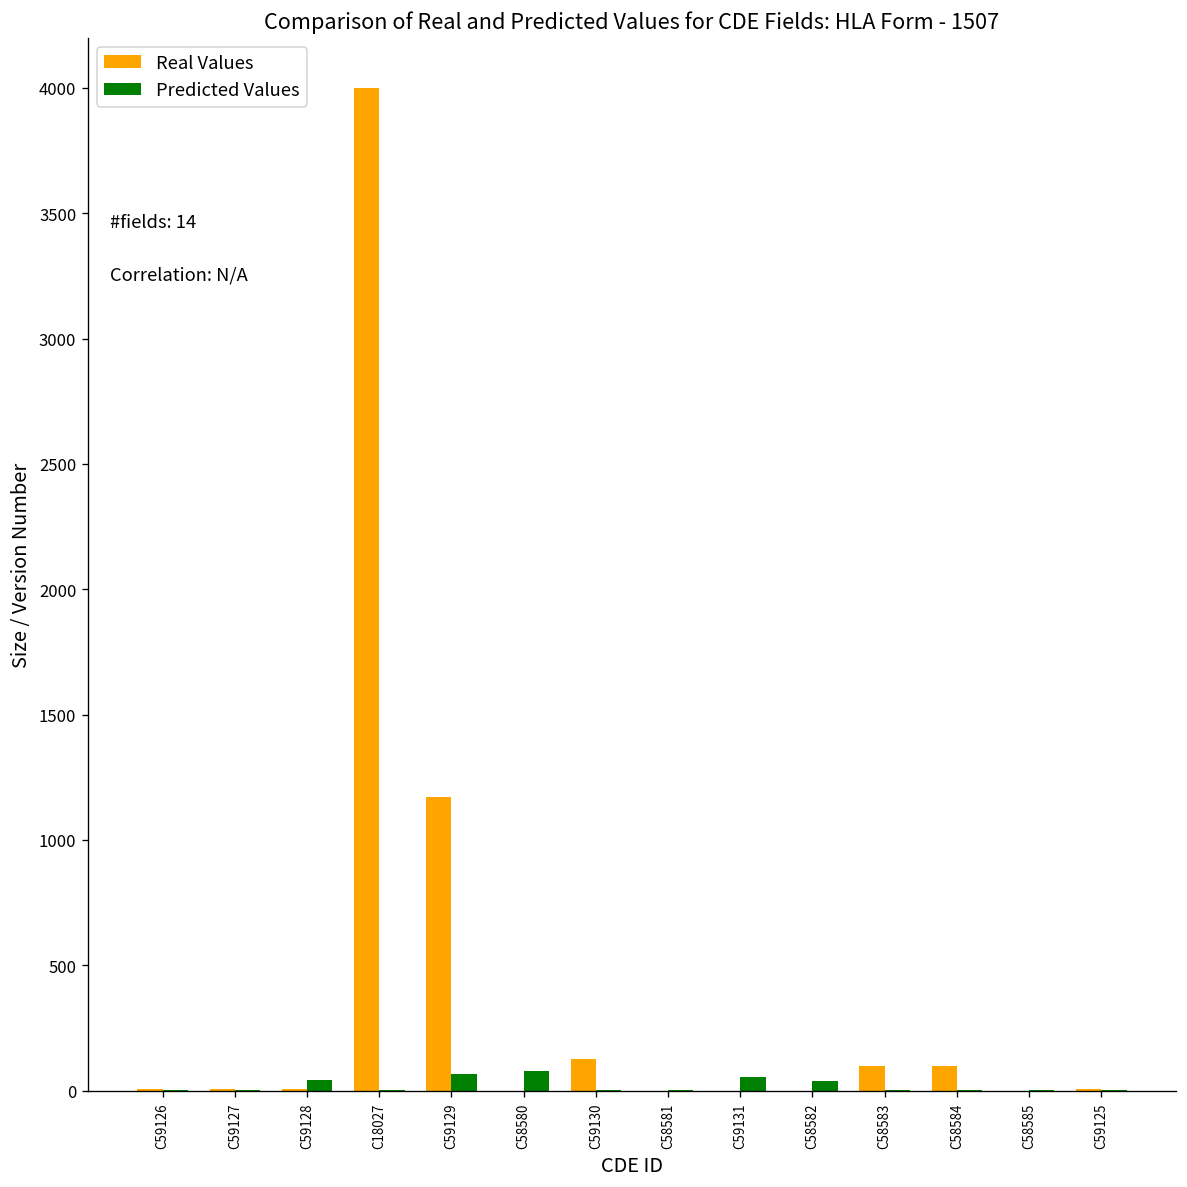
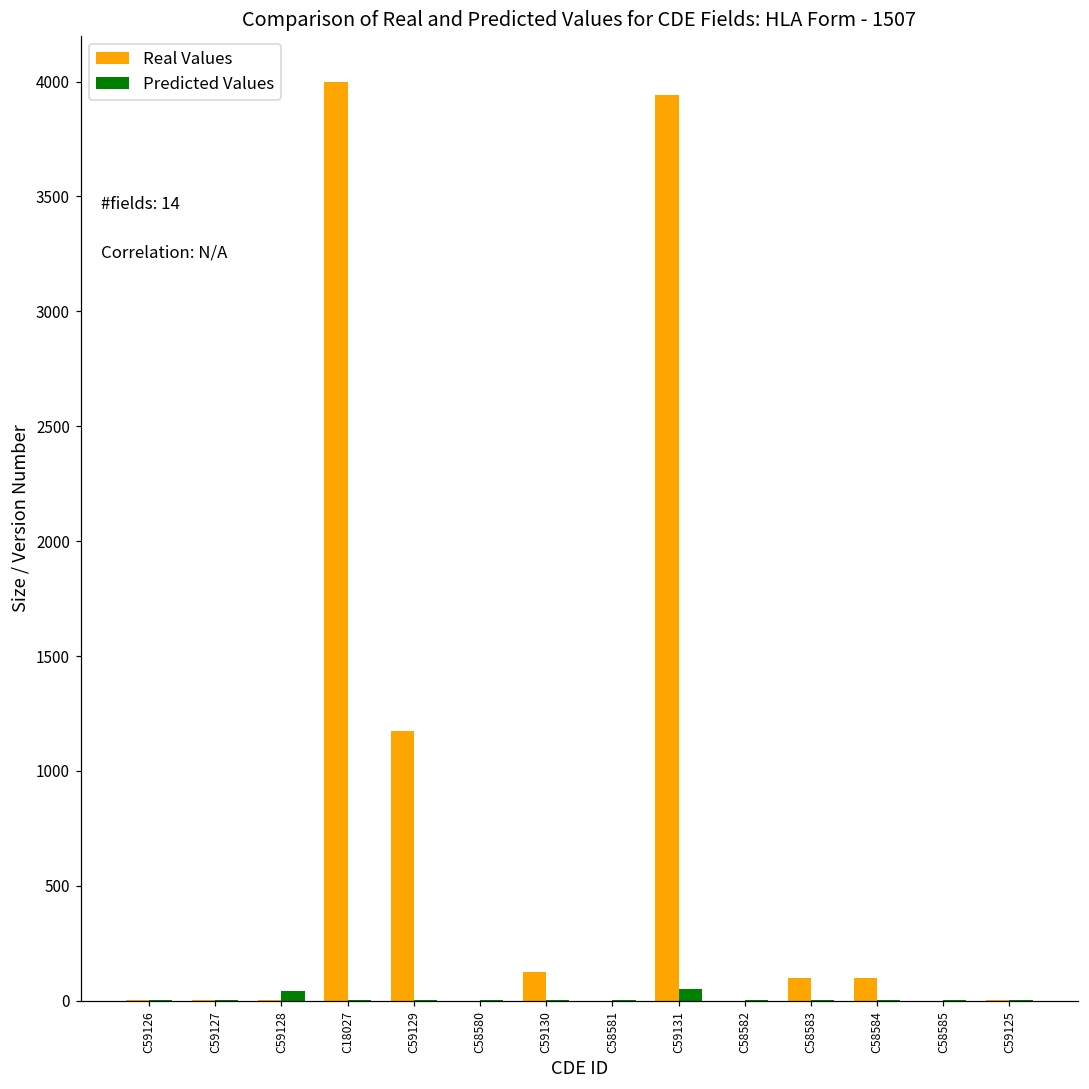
Predicted Values, C59129: 70 -> 0
Predicted Values, C58580: 80 -> 0
Real Values, C59131: 0 -> 3940
Predicted Values, C58582: 40 -> 0
